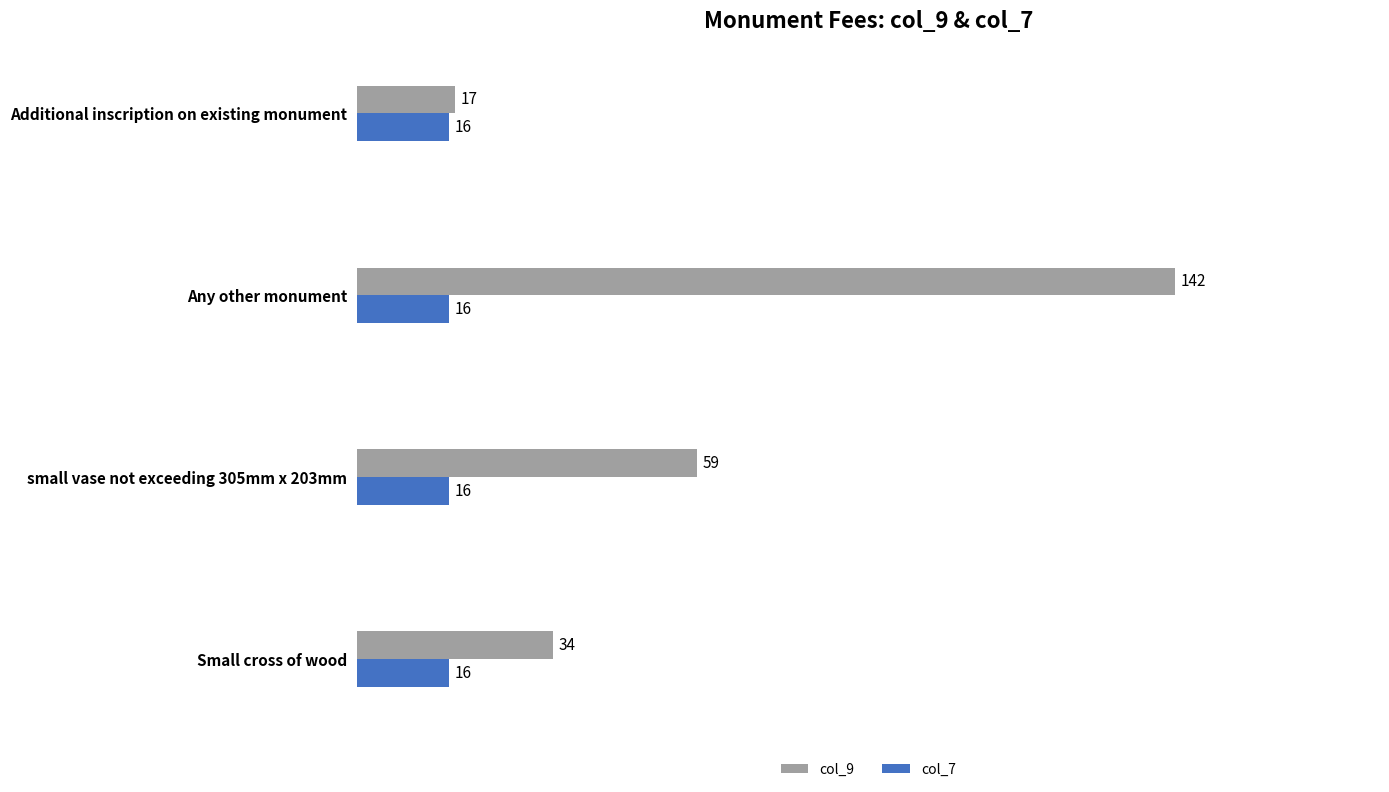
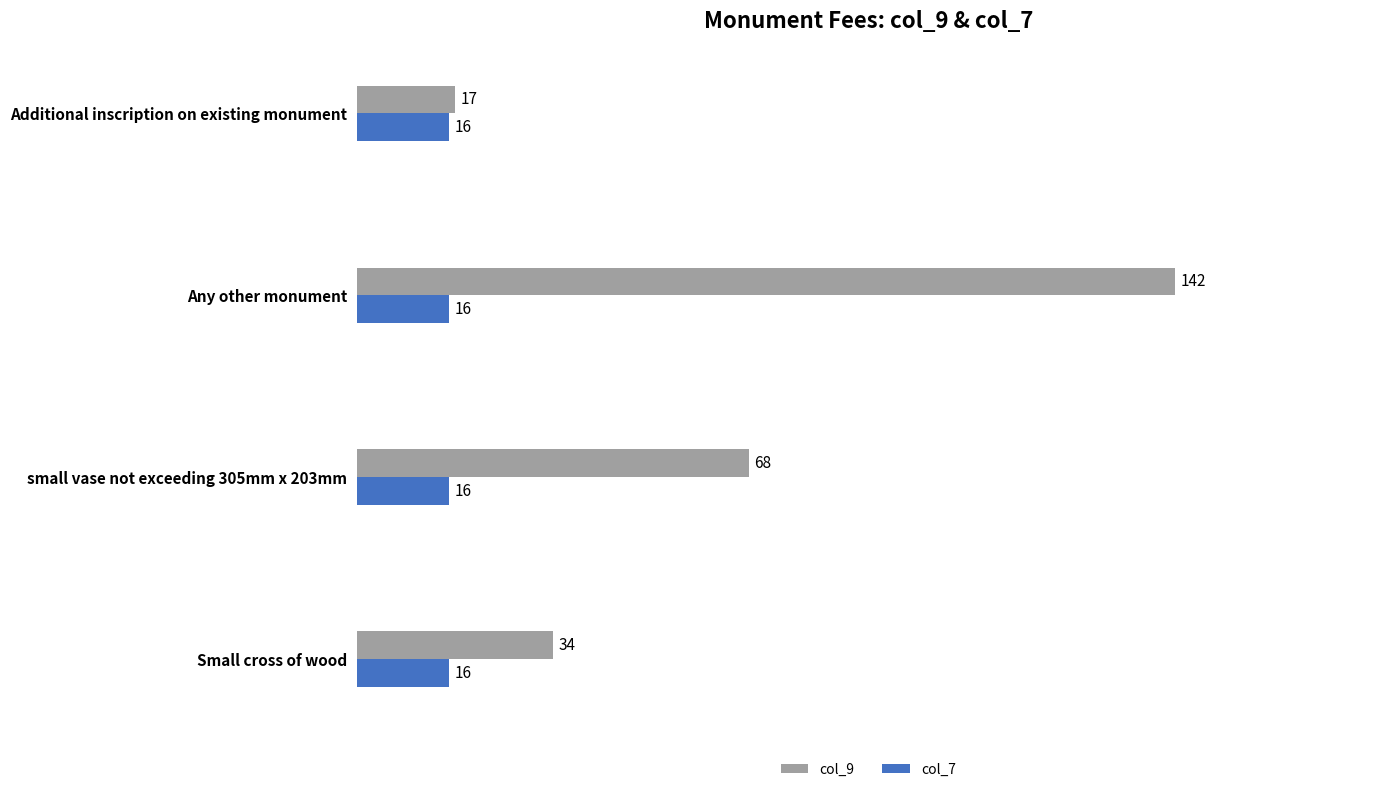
col_9, small vase not exceeding 305mm x 203mm: 59 -> 68
